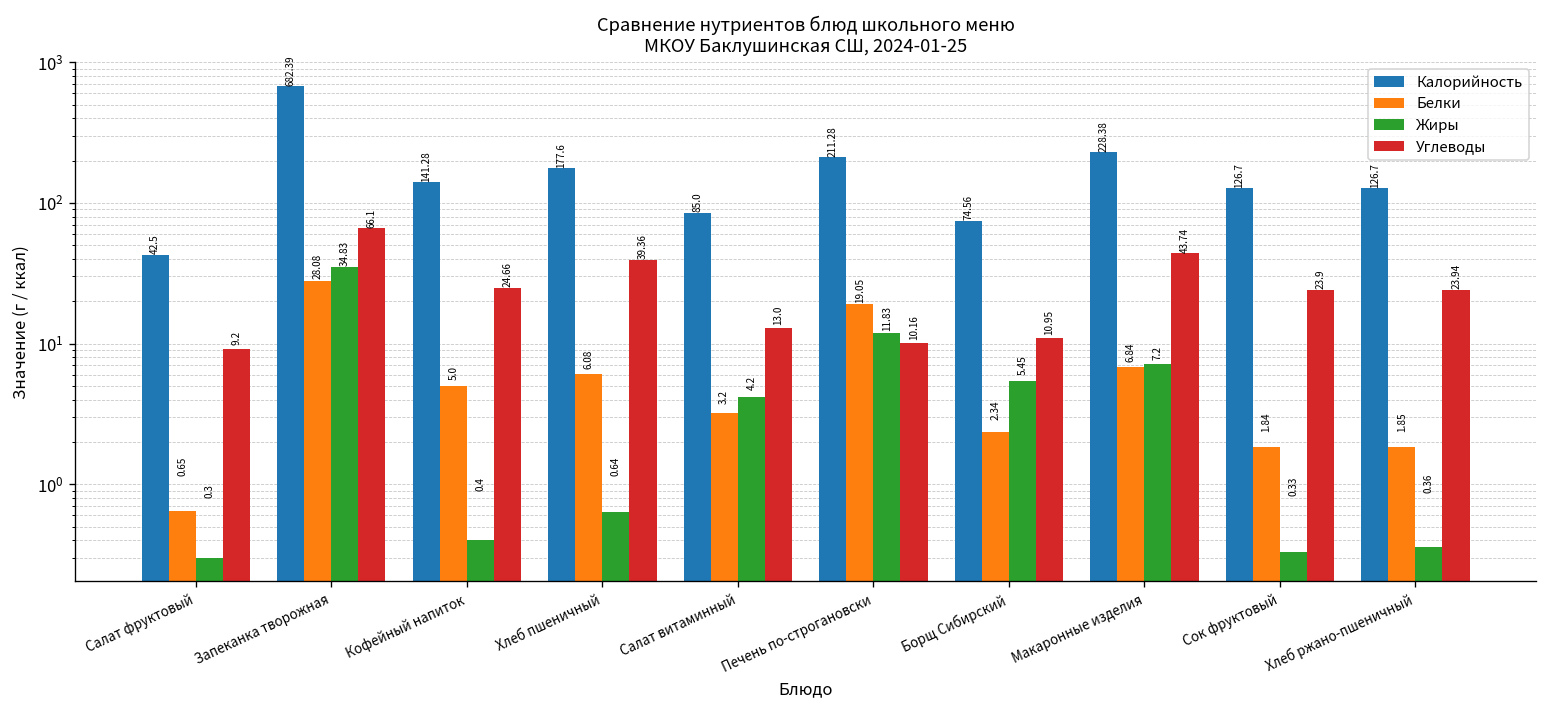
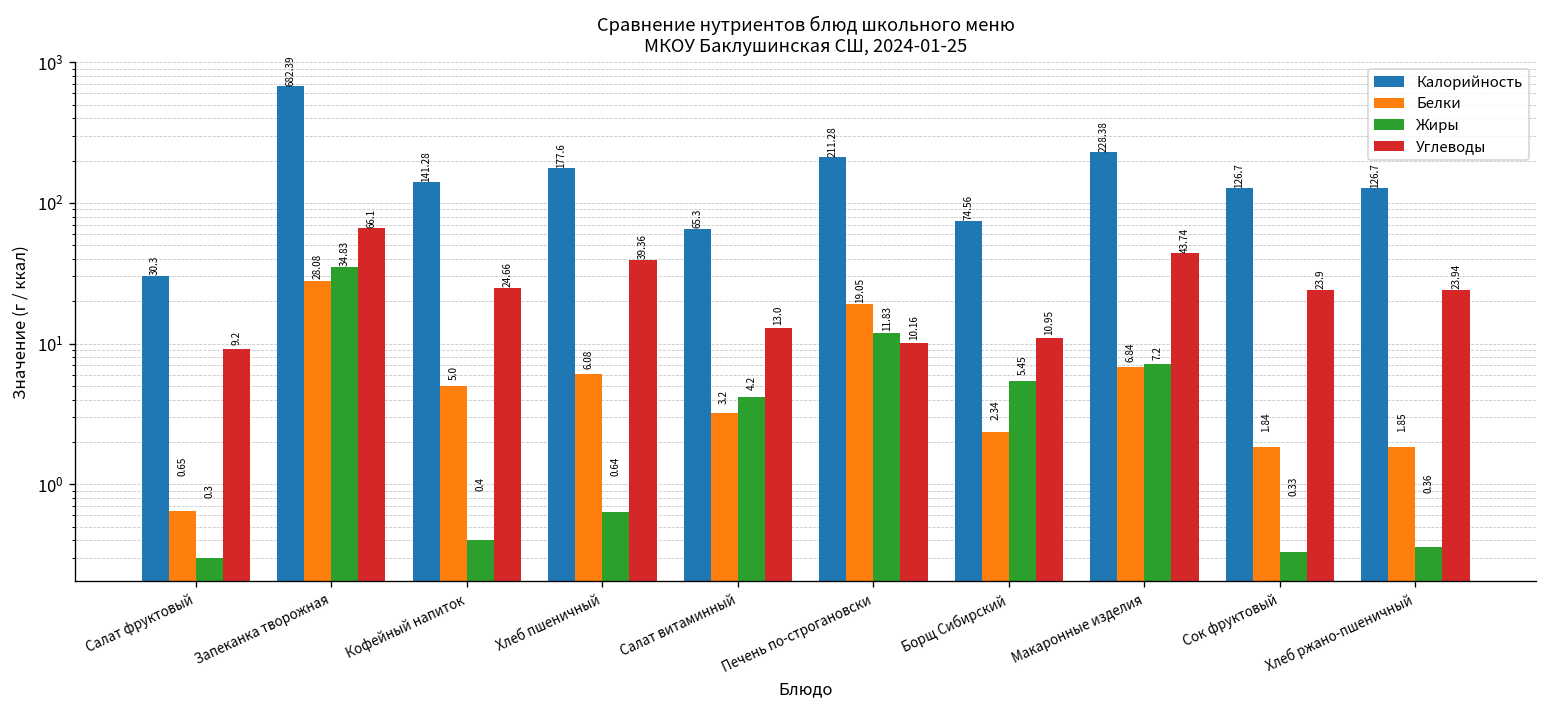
Калорийность, Салат фруктовый: 42.5 -> 30.3
Калорийность, Салат витаминный: 85.0 -> 65.3
